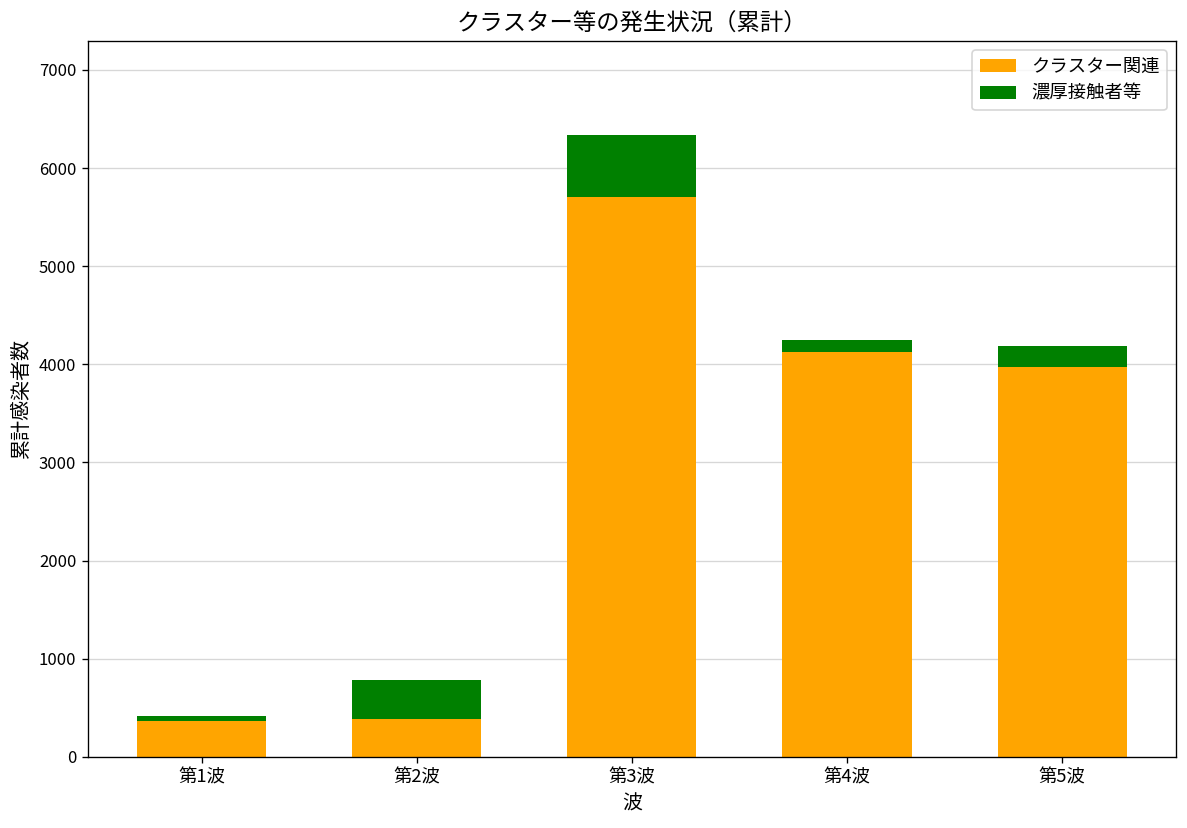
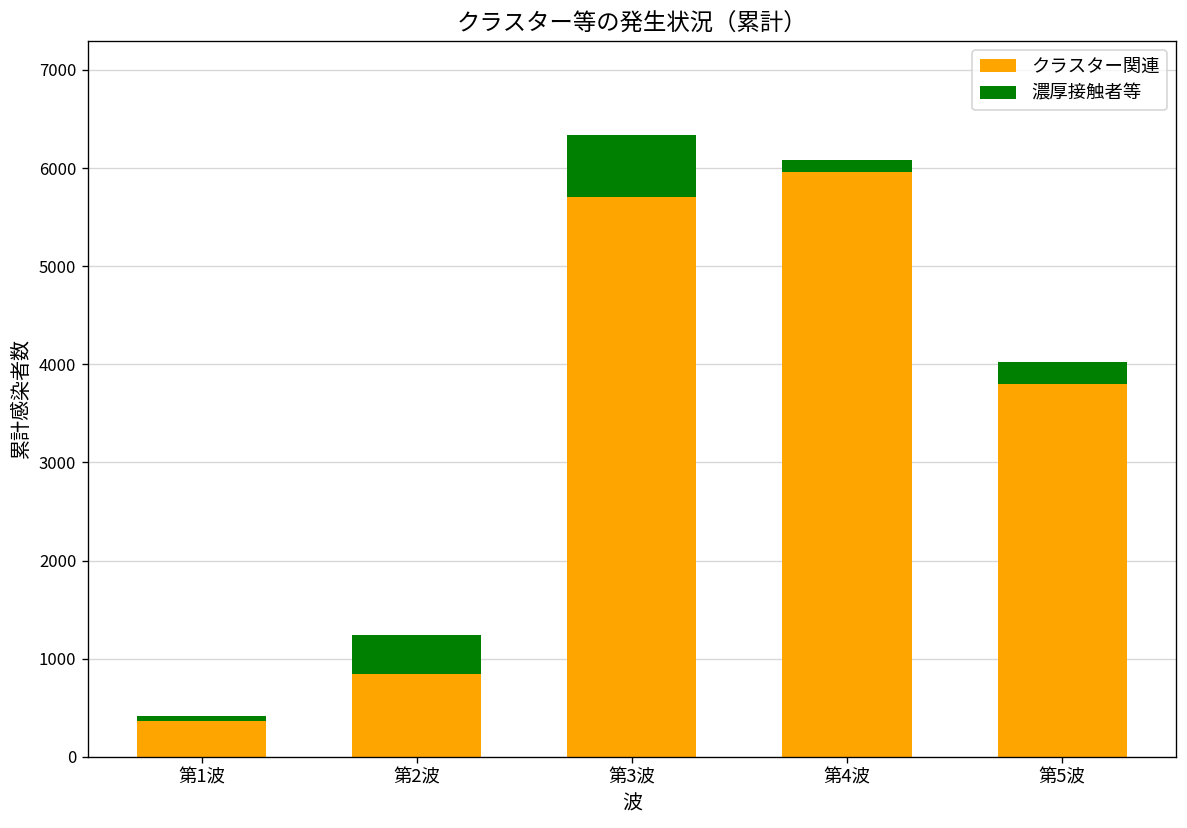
クラスター関連, 第2波: 400 -> 800
クラスター関連, 第4波: 4100 -> 6000
クラスター関連, 第5波: 4000 -> 3800
